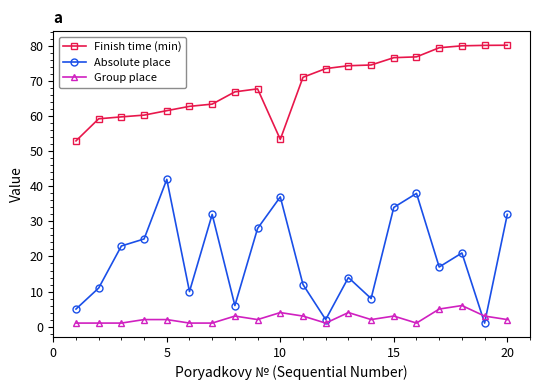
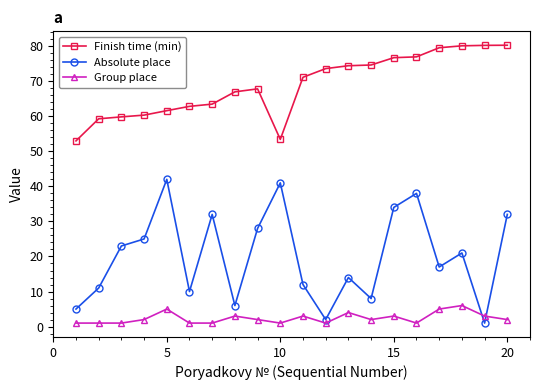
Group place, 5: 2 -> 5
Absolute place, 10: 37 -> 41
Group place, 10: 4 -> 1
